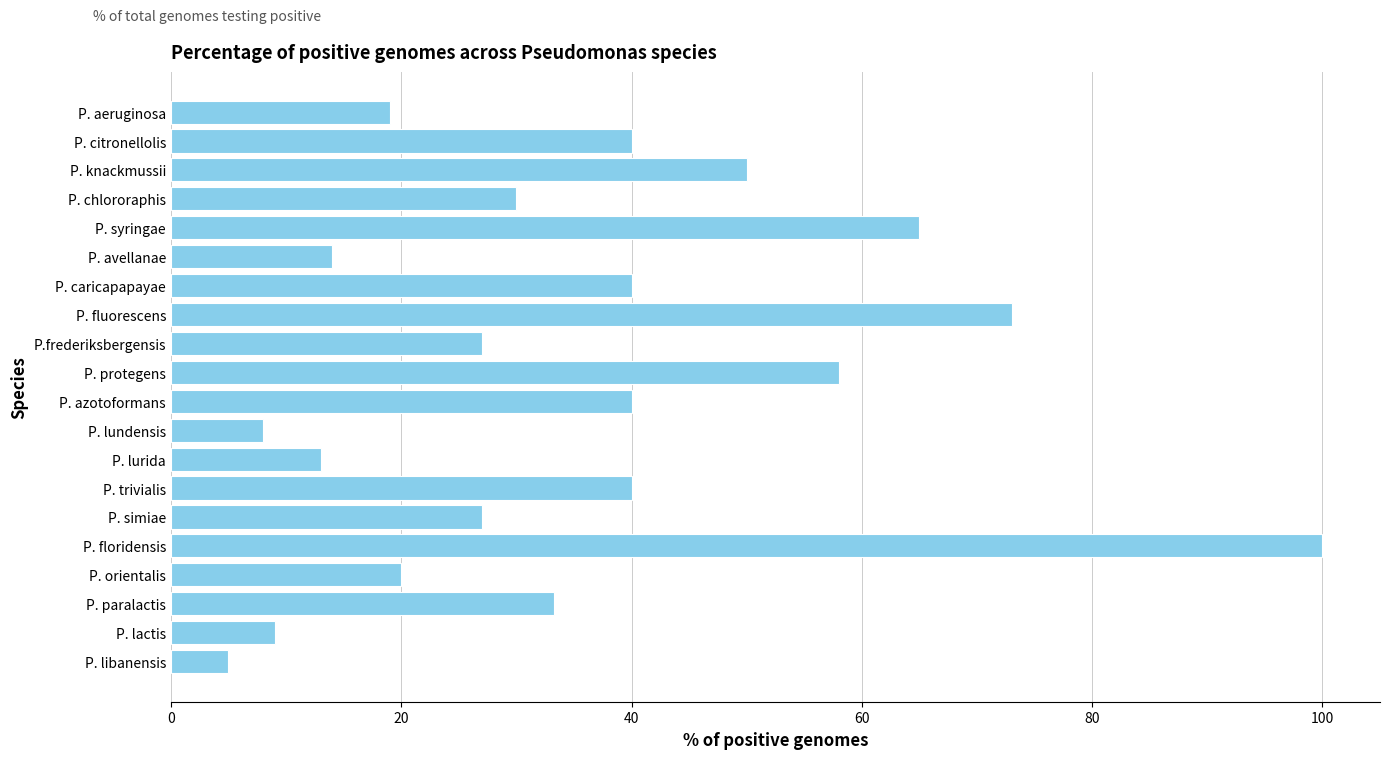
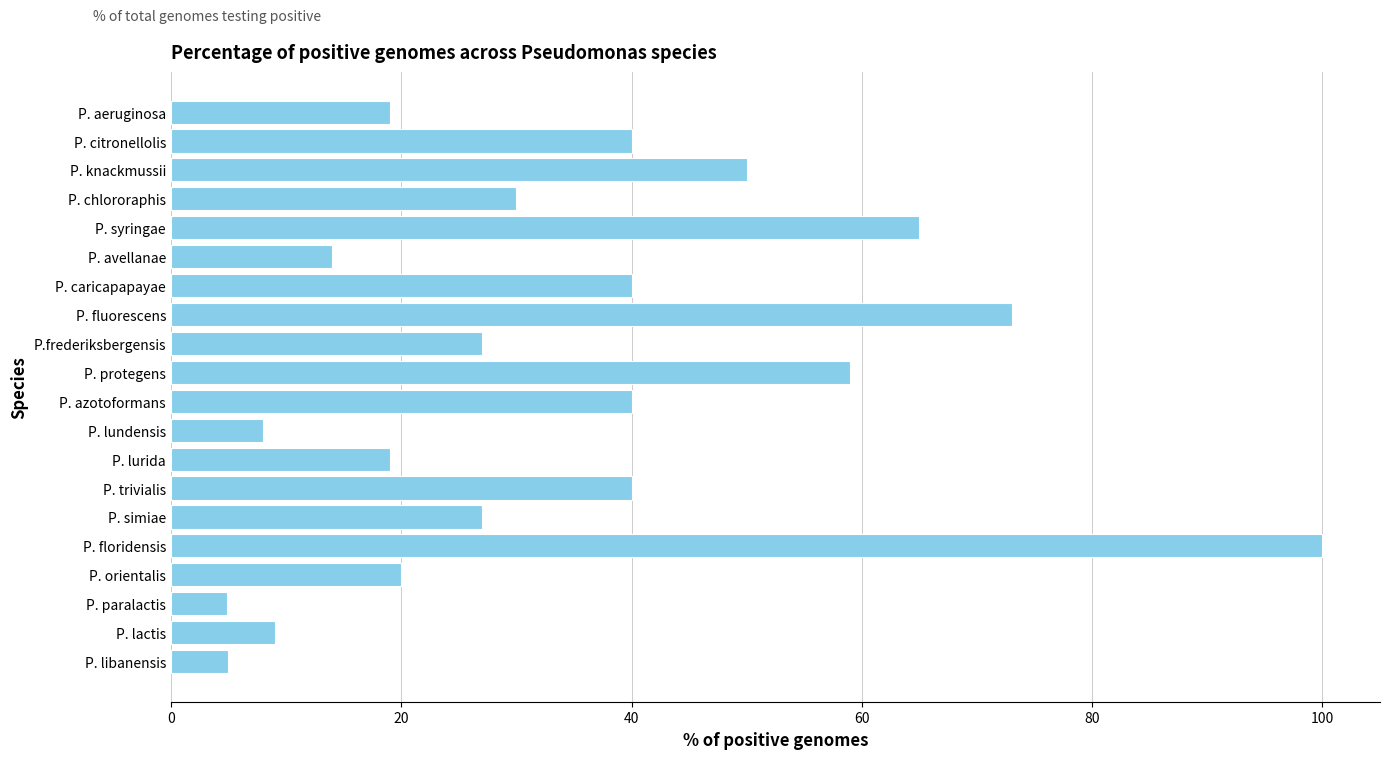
P. protegens: 58 -> 59
P. lurida: 13 -> 19
P. paralactis: 33.3 -> 4.9
